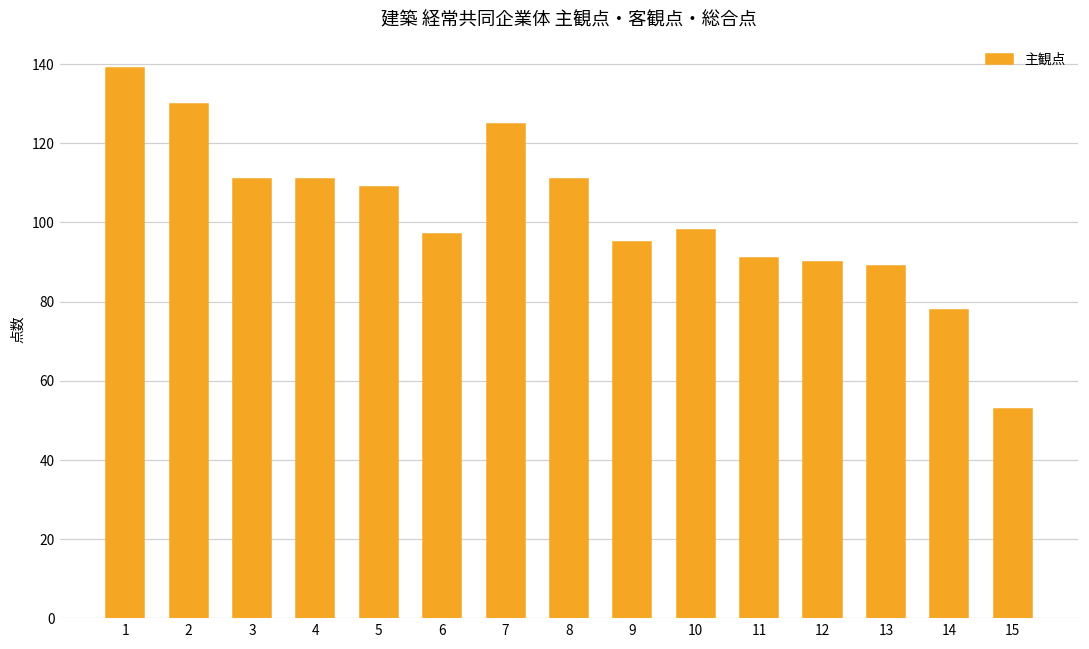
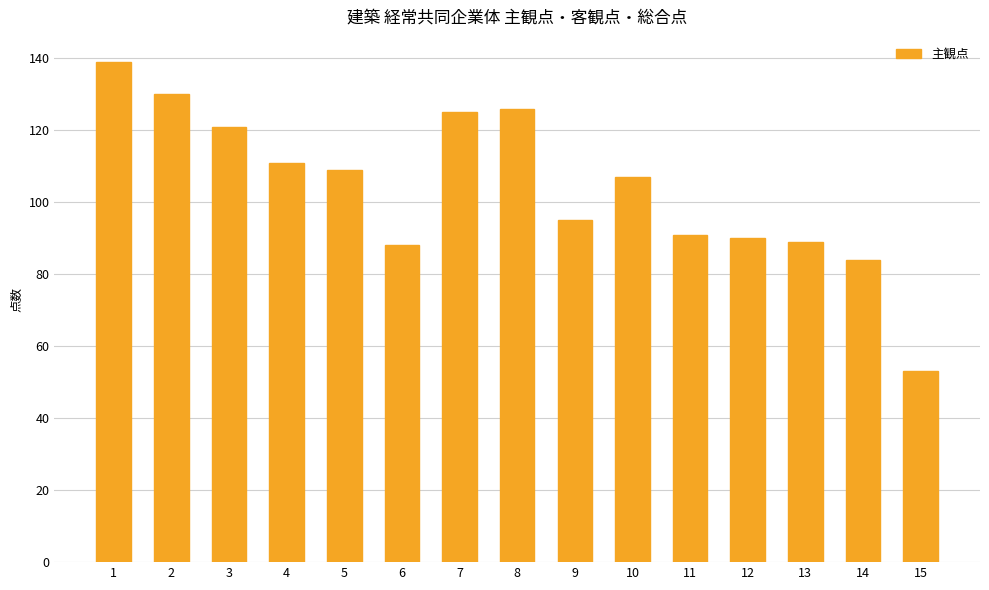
3: 111 -> 121
6: 97 -> 88
8: 111 -> 126
10: 98 -> 107
14: 78 -> 84
